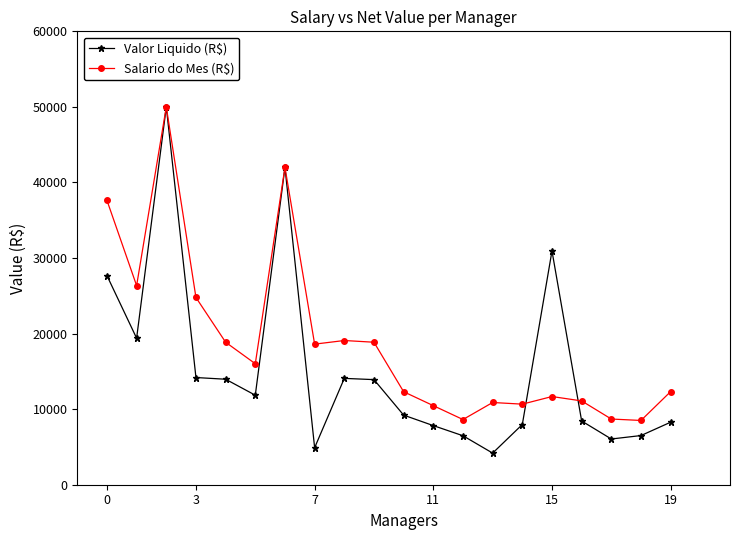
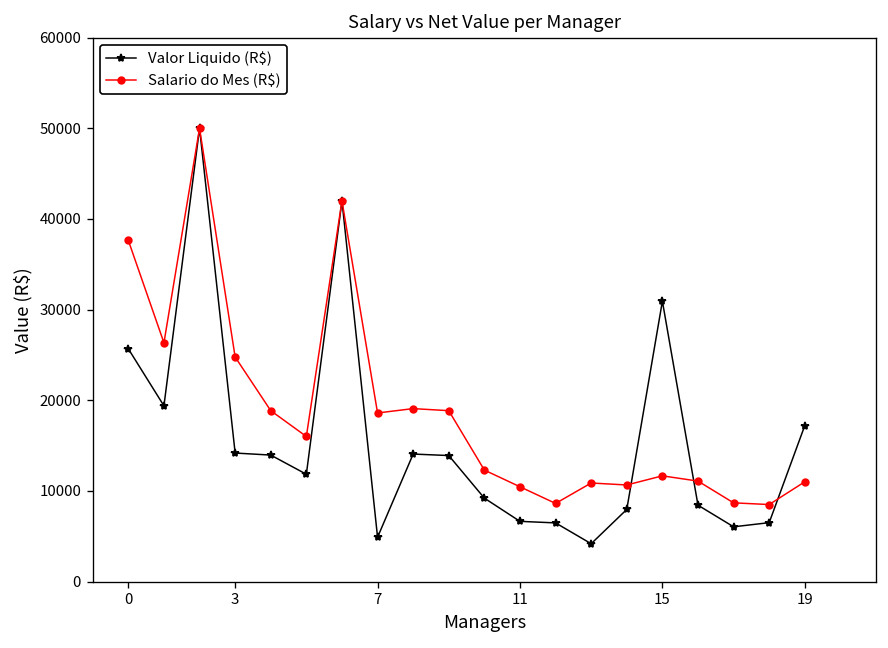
Valor Liquido (R$), 0: 28000 -> 26000
Valor Liquido (R$), 11: 8000 -> 7000
Valor Liquido (R$), 19: 8000 -> 17000
Salario do Mes (R$), 19: 12000 -> 11000
